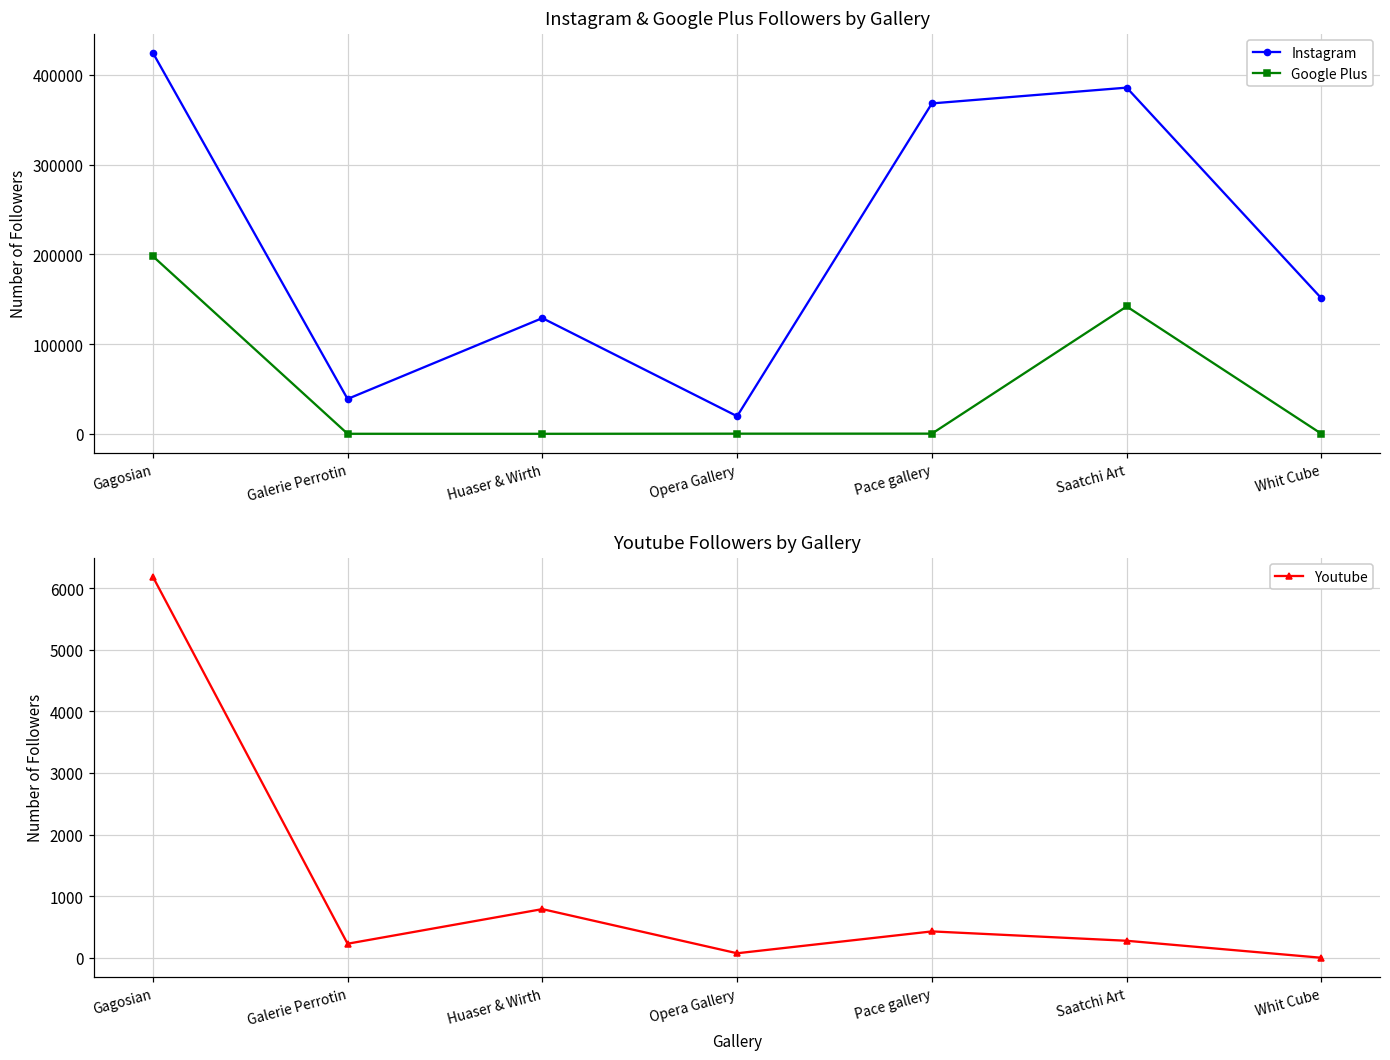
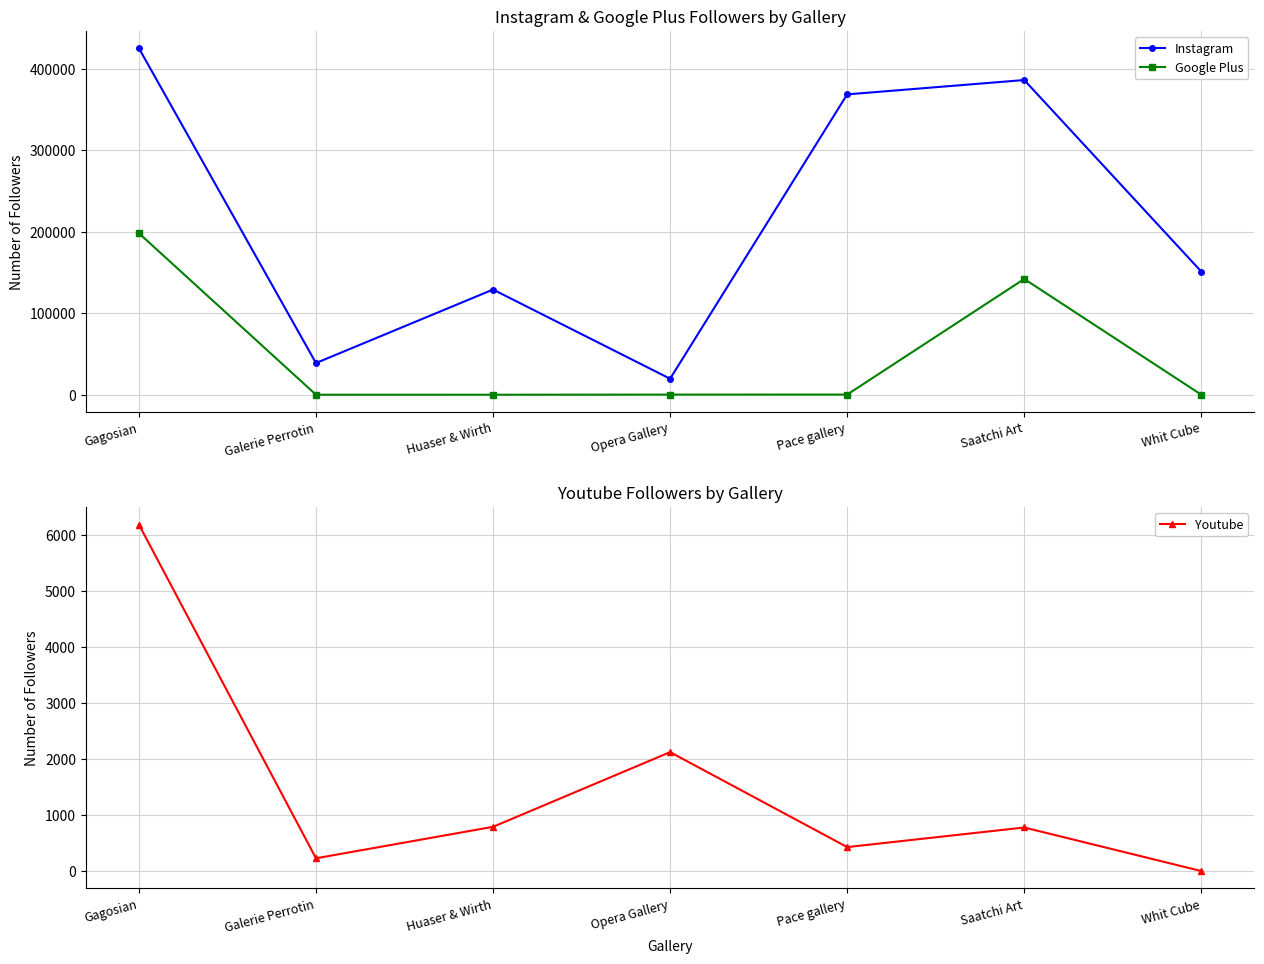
Youtube Followers by Gallery, Opera Gallery: 100 -> 2100
Youtube Followers by Gallery, Saatchi Art: 300 -> 800
